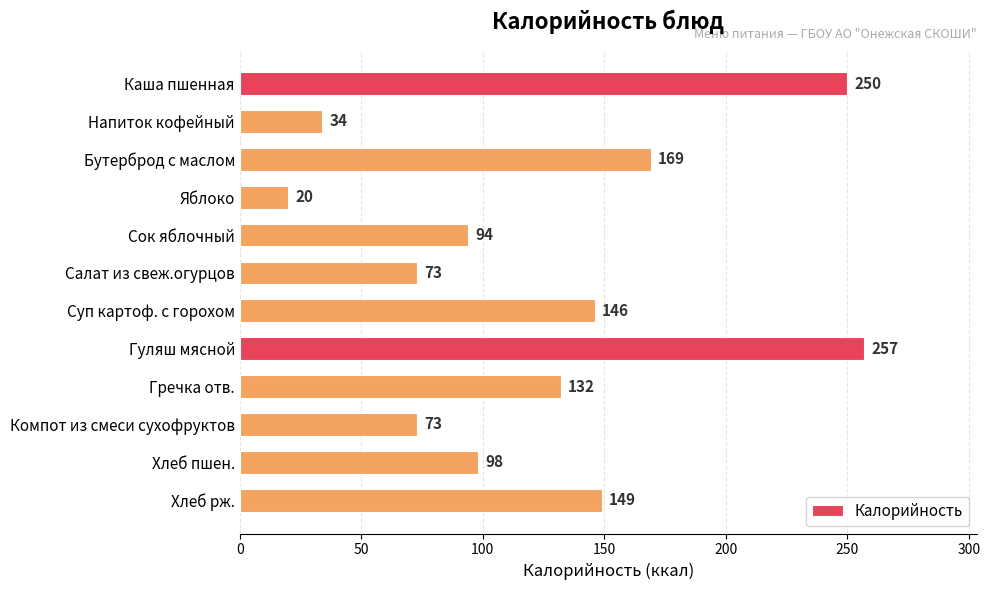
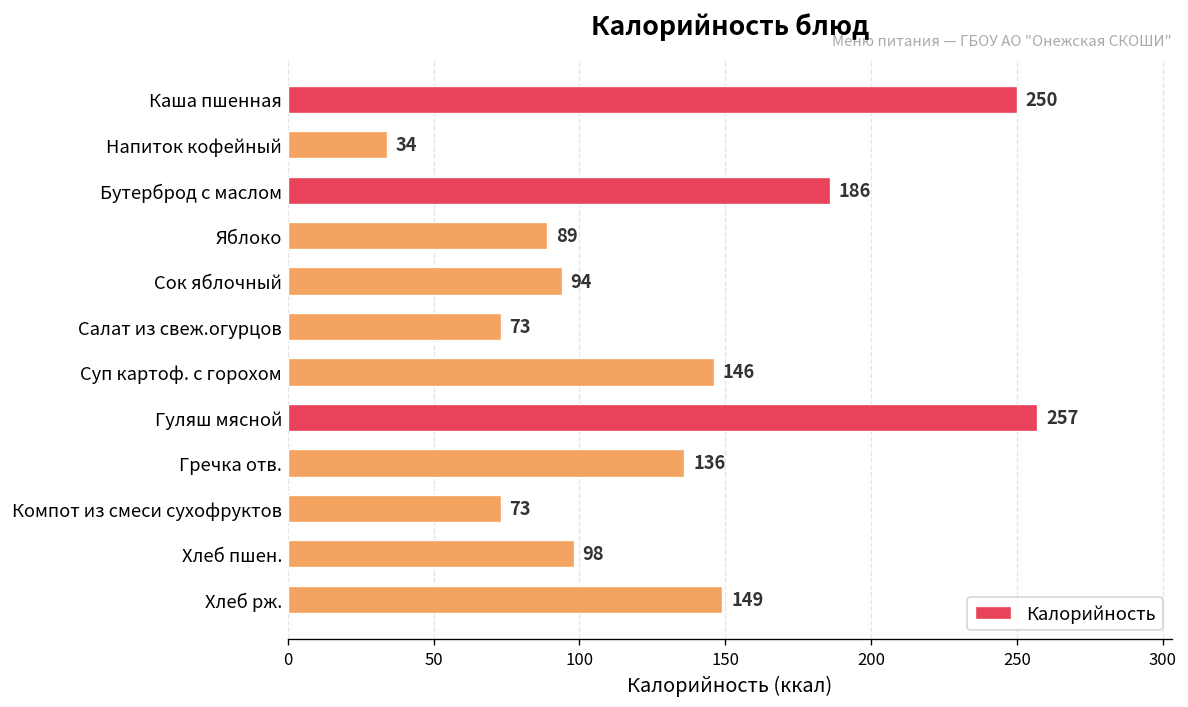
Бутерброд с маслом: 169 -> 186
Яблоко: 20 -> 89
Гречка отв.: 132 -> 136
